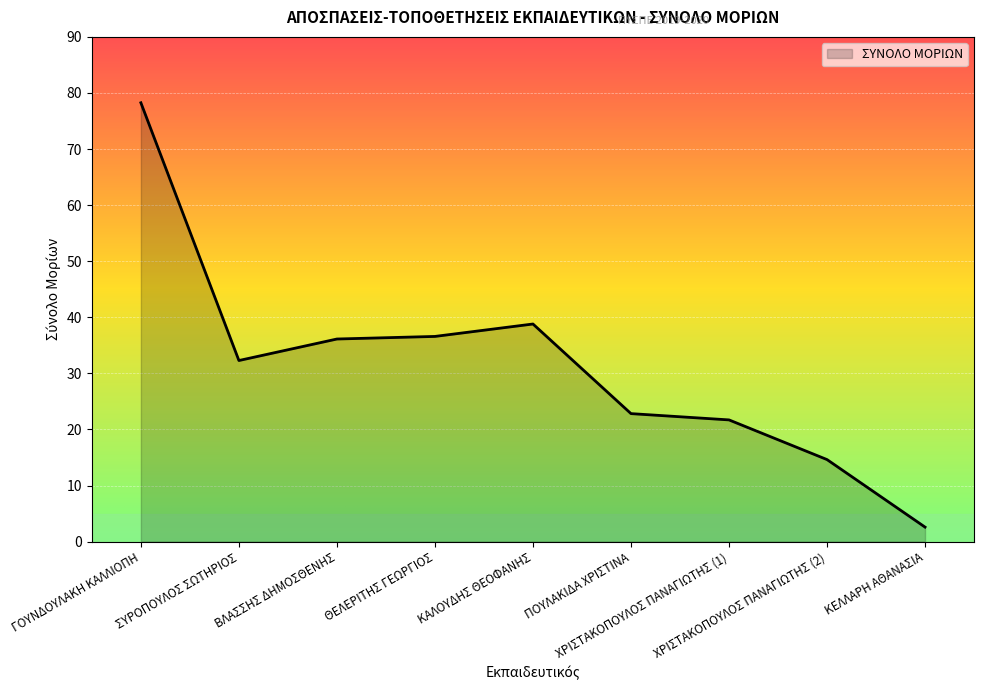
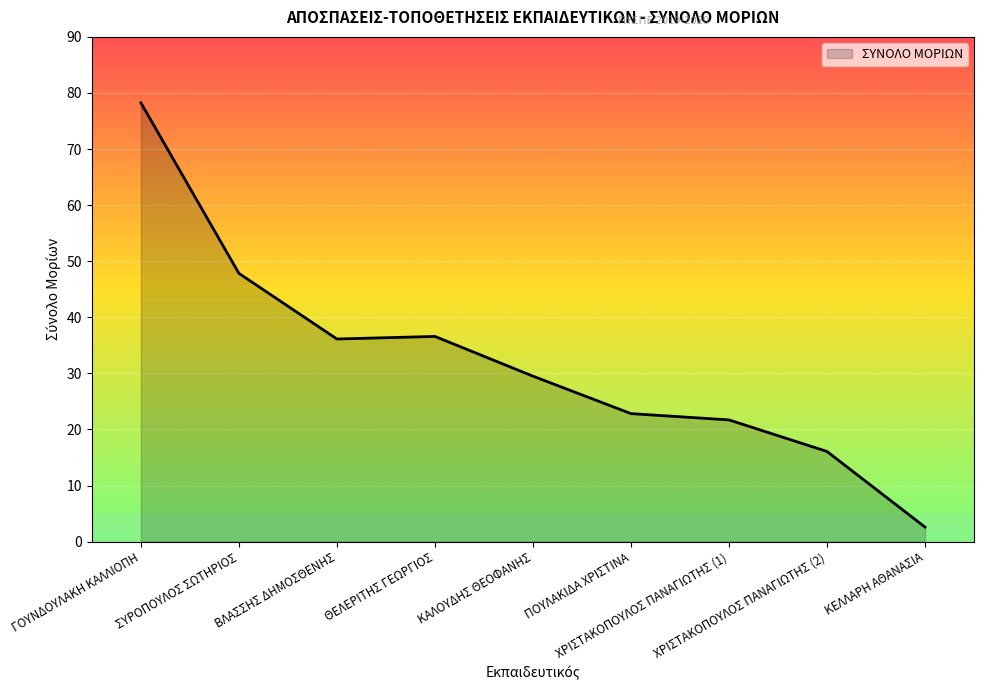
ΣΥΡΟΠΟΥΛΟΣ ΣΩΤΗΡΙΟΣ: 32 -> 48
ΚΑΛΟΥΔΗΣ ΘΕΟΦΑΝΗΣ: 39 -> 30
ΧΡΙΣΤΑΚΟΠΟΥΛΟΣ ΠΑΝΑΓΙΩΤΗΣ (2): 15 -> 16
